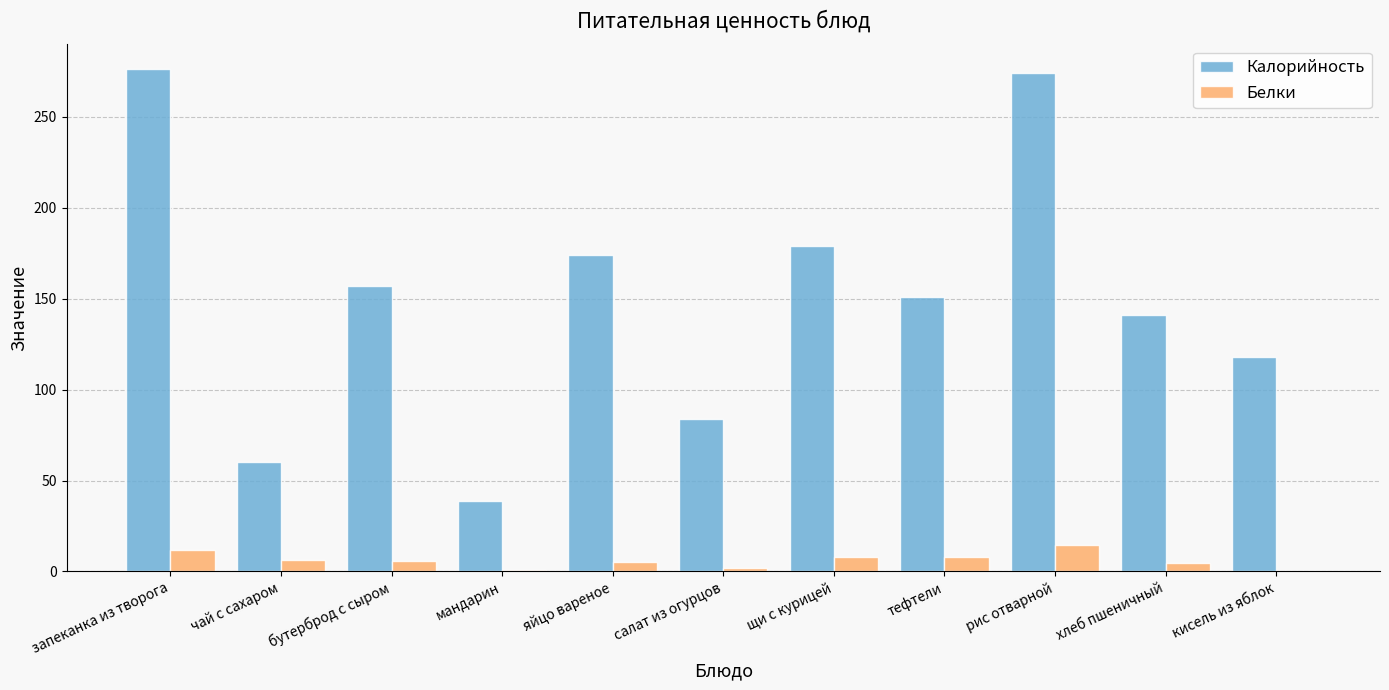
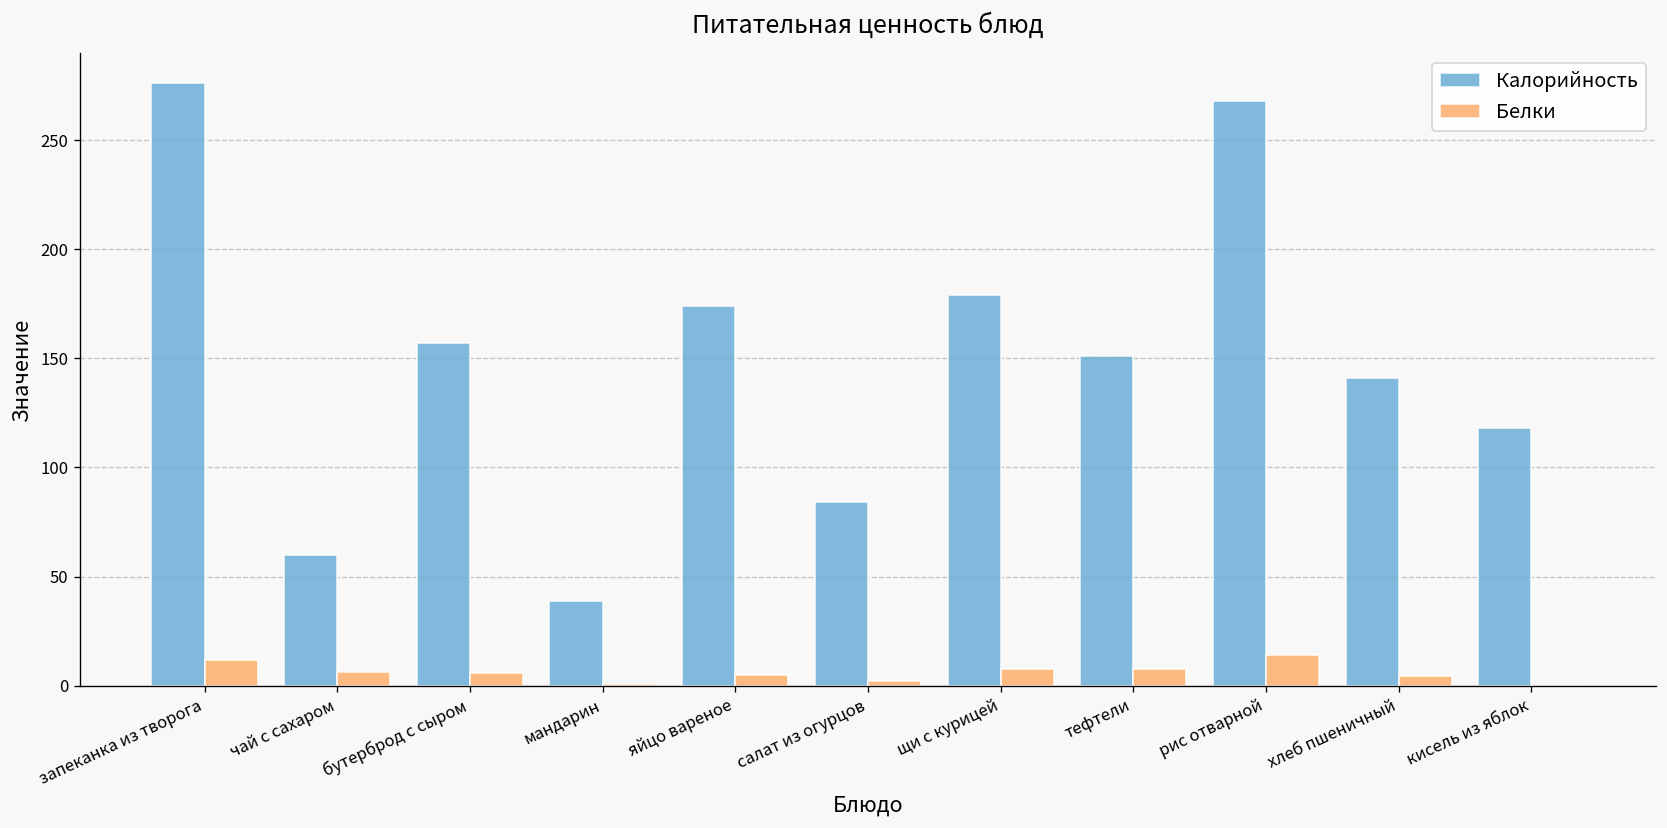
Калорийность, рис отварной: 274 -> 268
